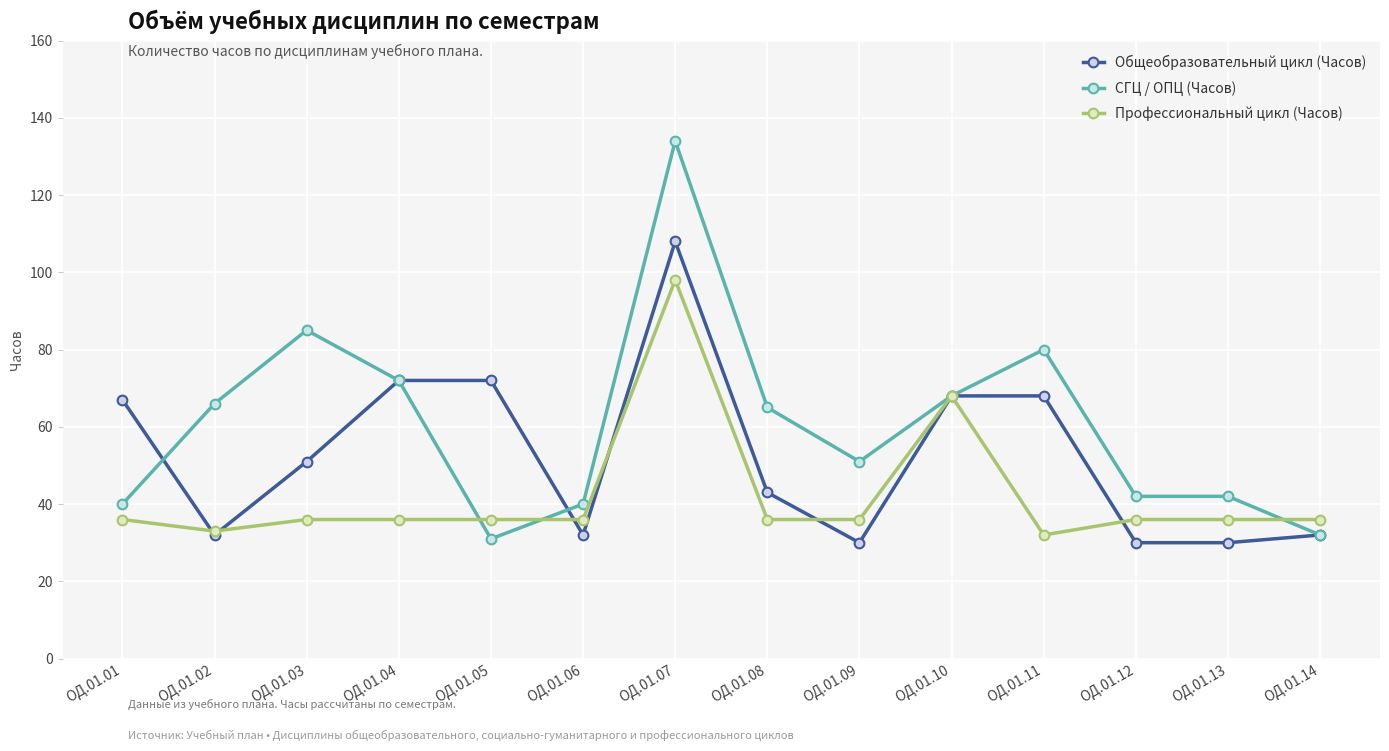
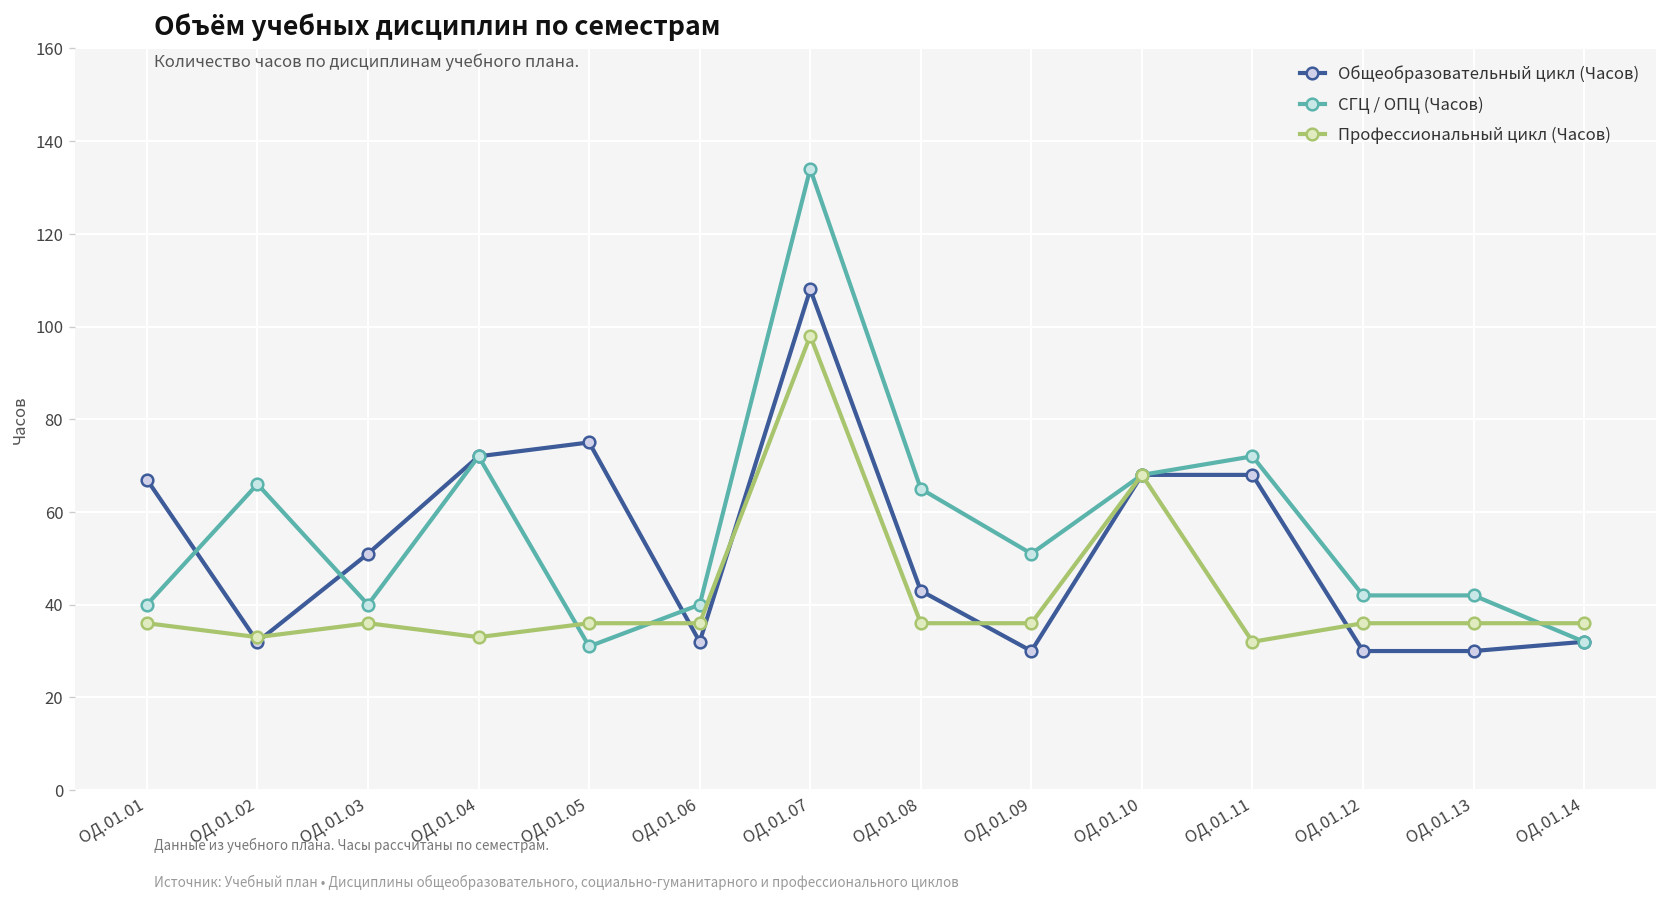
СГЦ / ОПЦ (Часов), ОД.01.03: 85 -> 40
Профессиональный цикл (Часов), ОД.01.04: 36 -> 33
Общеобразовательный цикл (Часов), ОД.01.05: 72 -> 75
СГЦ / ОПЦ (Часов), ОД.01.11: 80 -> 72
